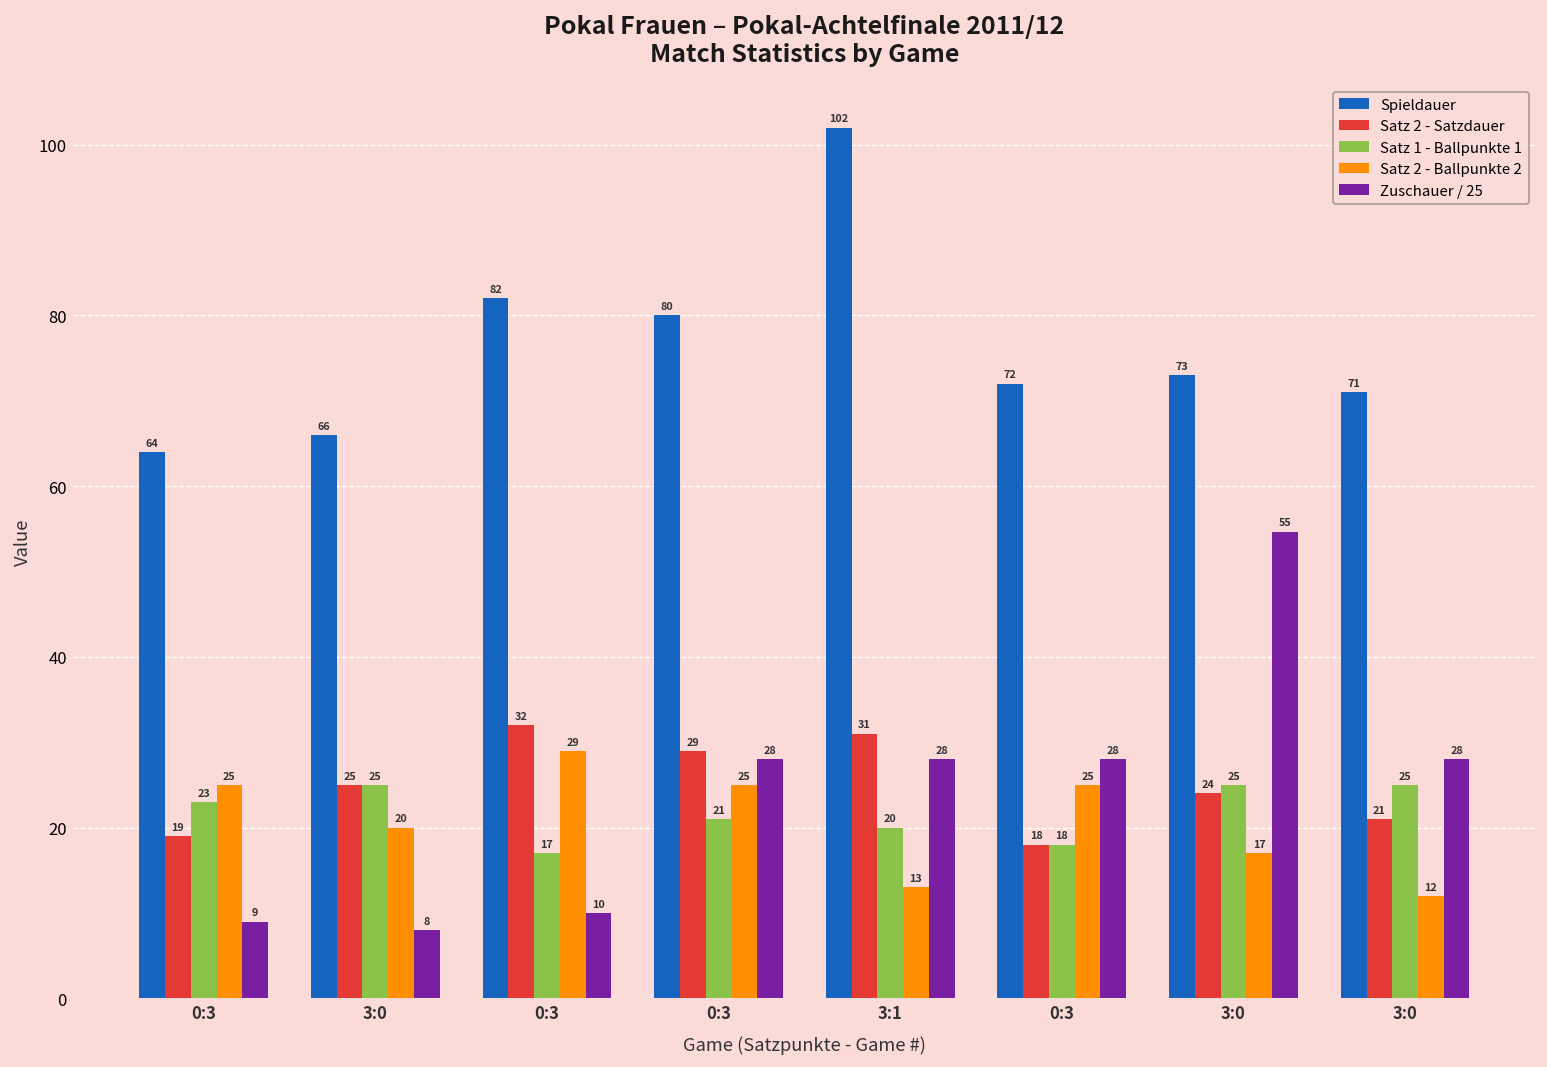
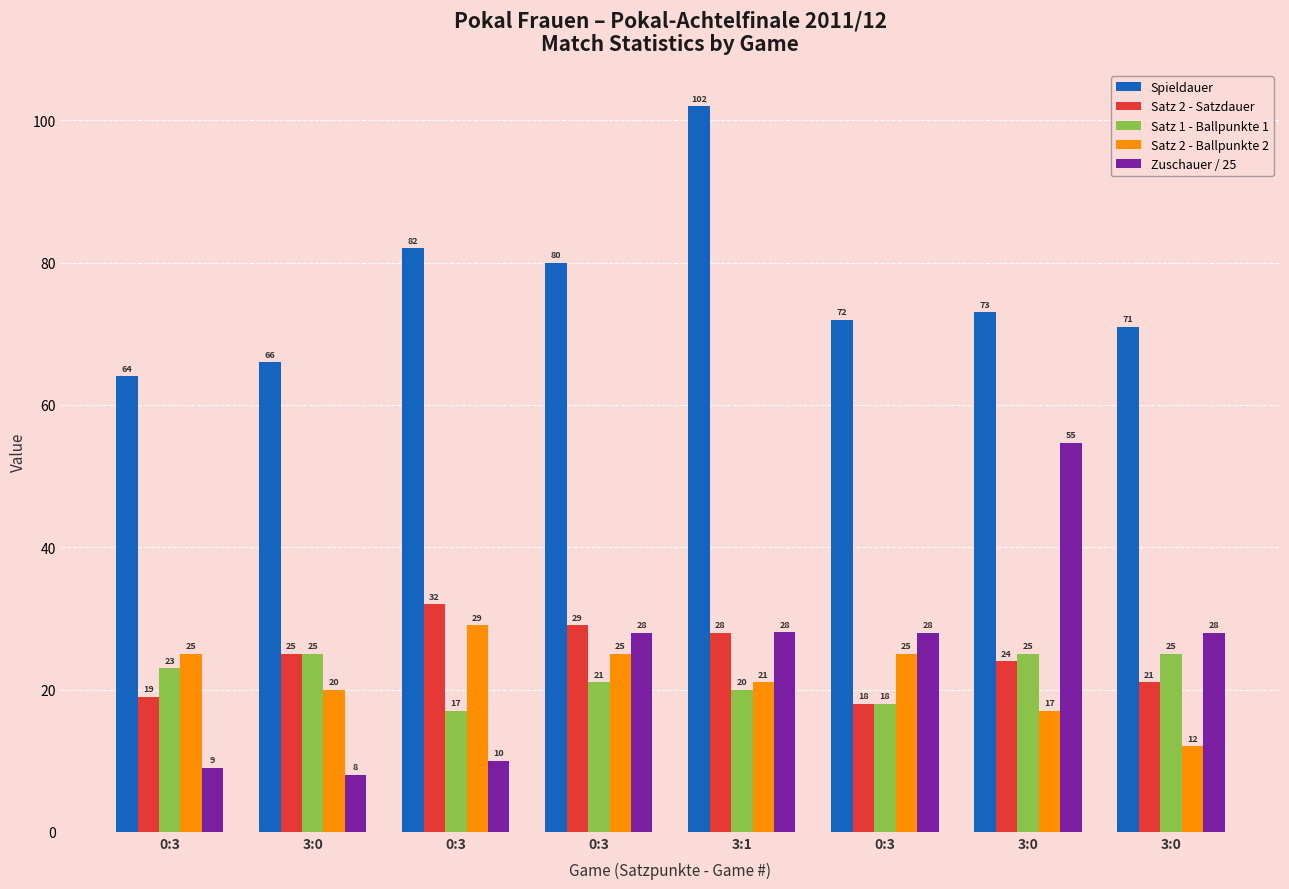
Satz 2 - Satzdauer, 3:1: 31 -> 28
Satz 2 - Ballpunkte 2, 3:1: 13 -> 21
